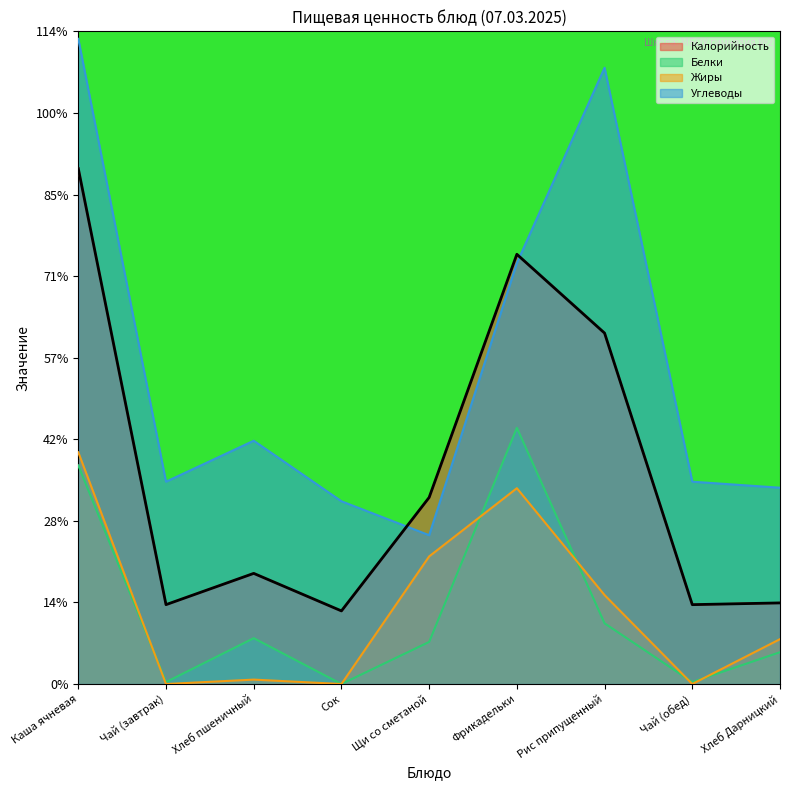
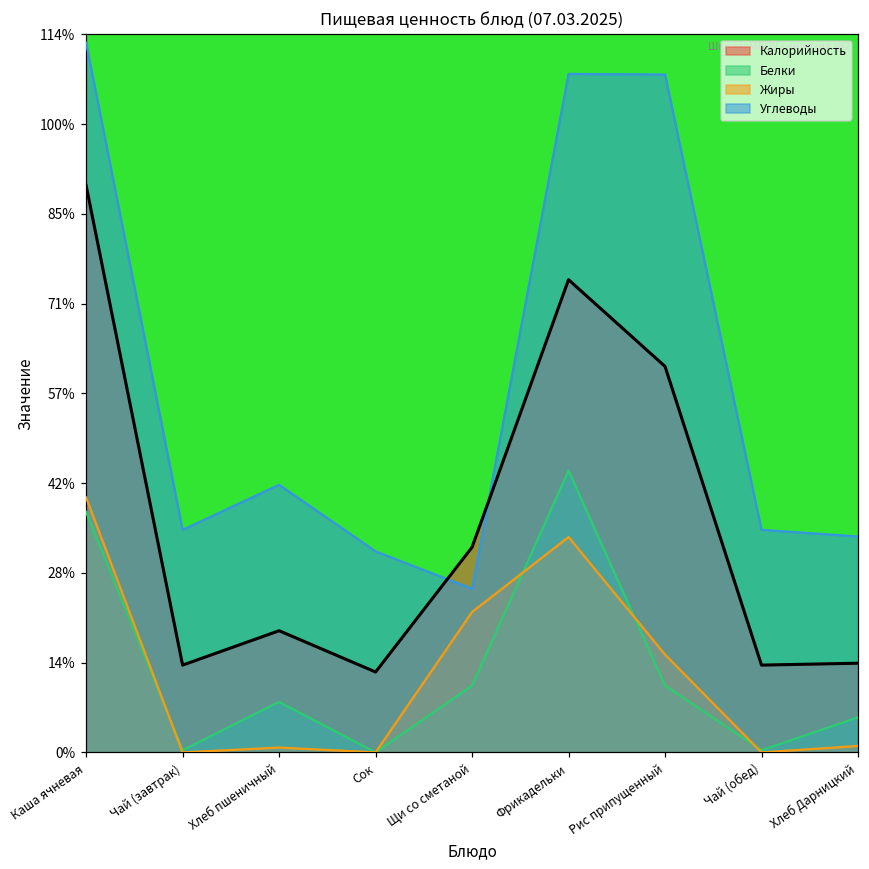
Белки, Щи со сметаной: 7% -> 11%
Углеводы, Фрикадельки: 74% -> 108%
Жиры, Хлеб Дарницкий: 8% -> 1%
